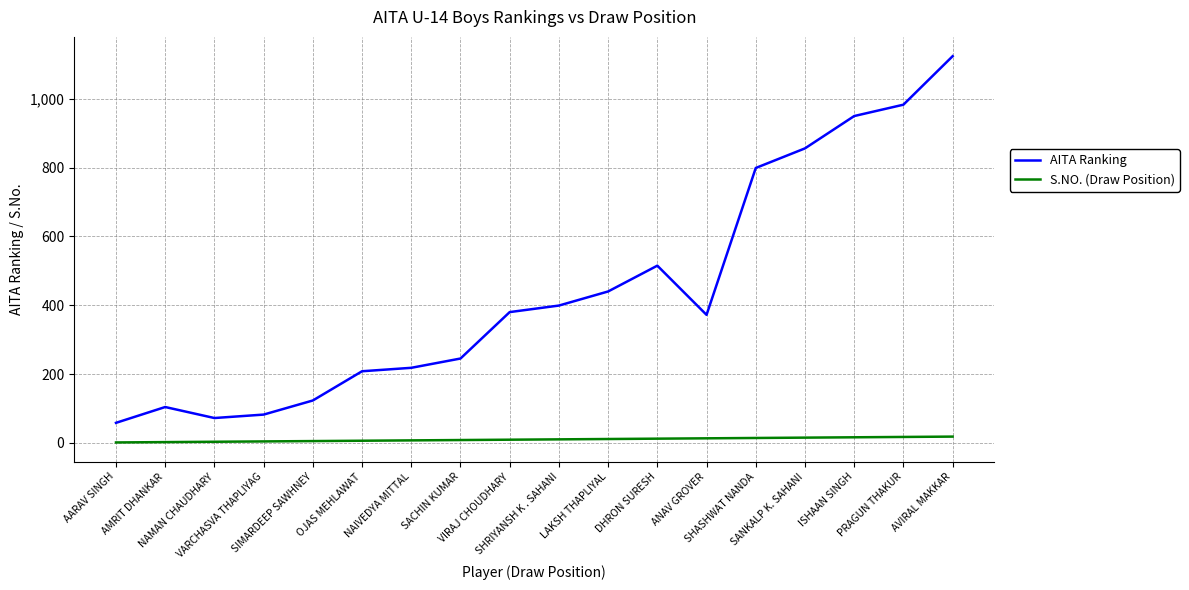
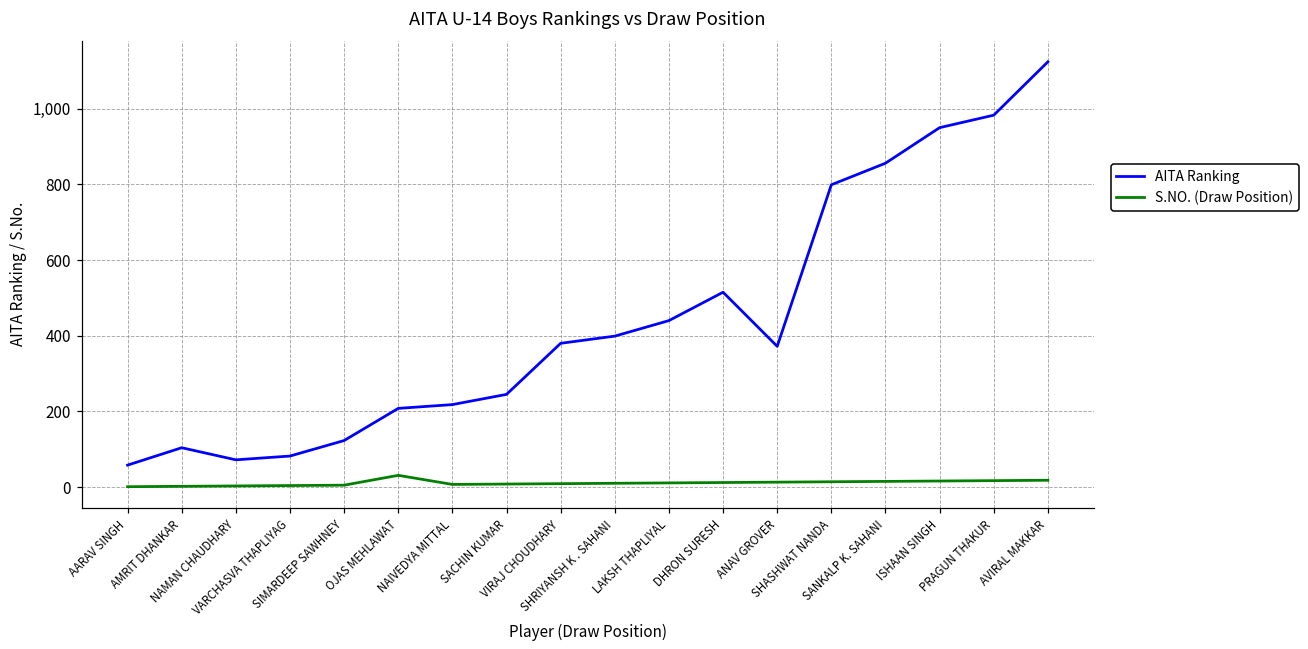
S.NO. (Draw Position), OJAS MEHLAWAT: 10 -> 30
